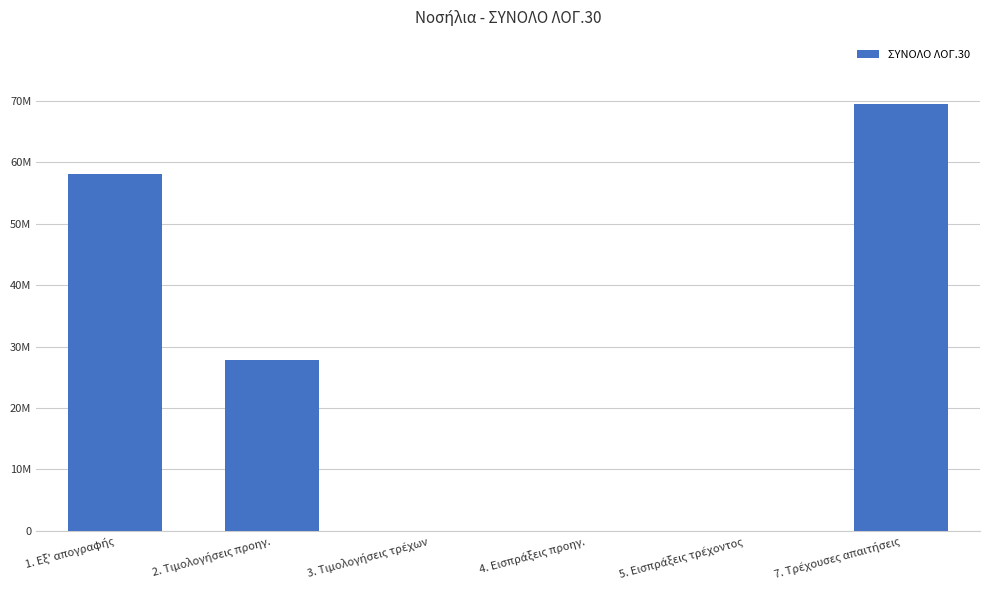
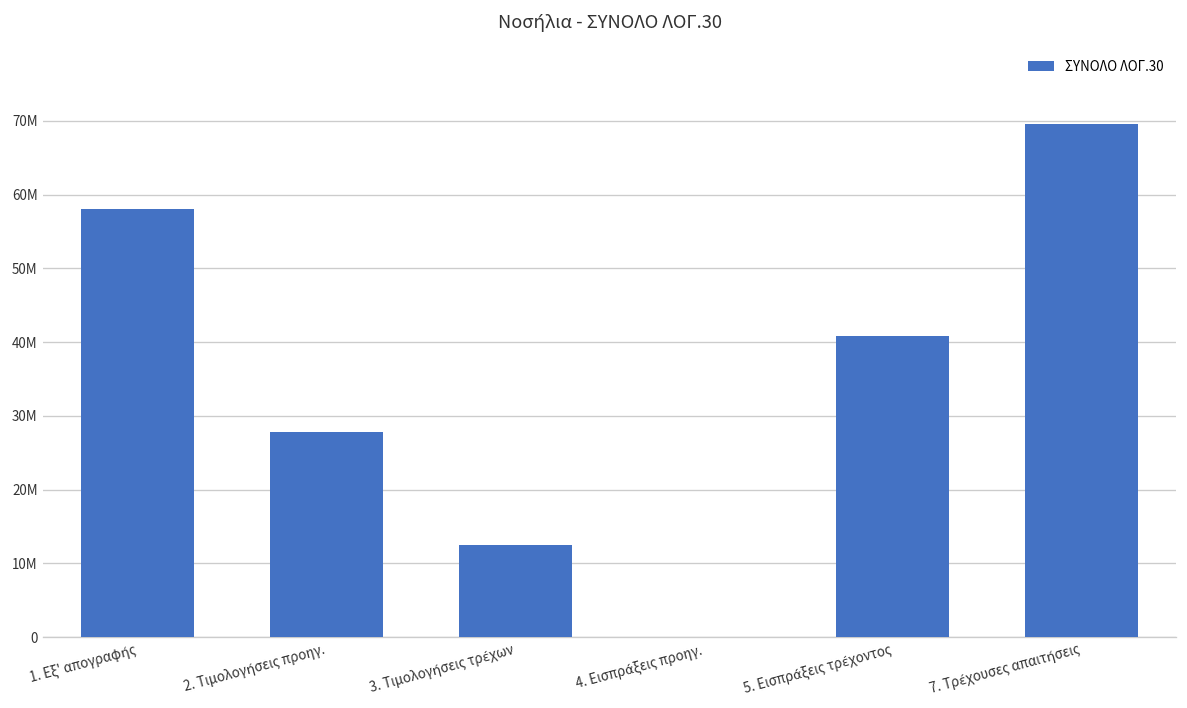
3. Τιμολογήσεις τρέχων: 0 -> 13000000
5. Εισπράξεις τρέχοντος: 0 -> 41000000
